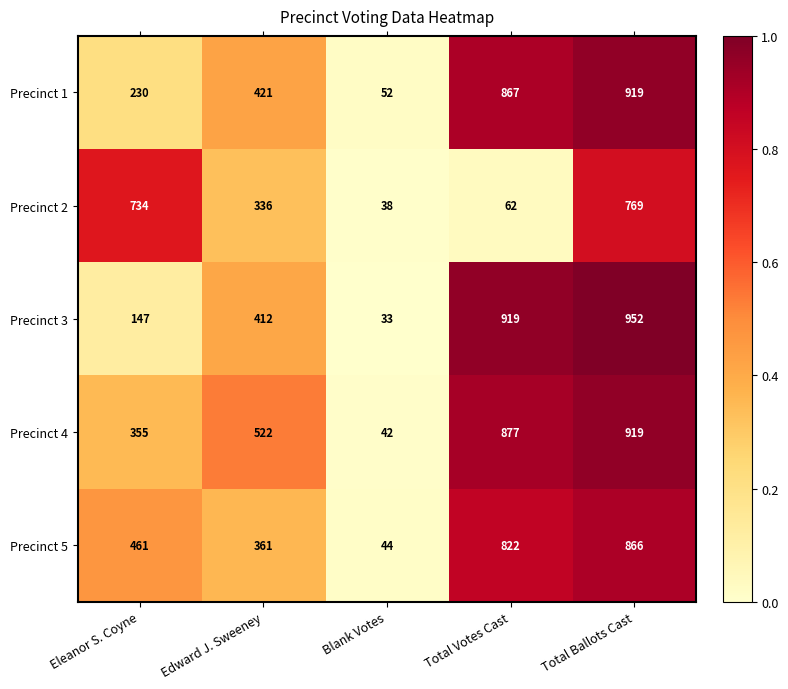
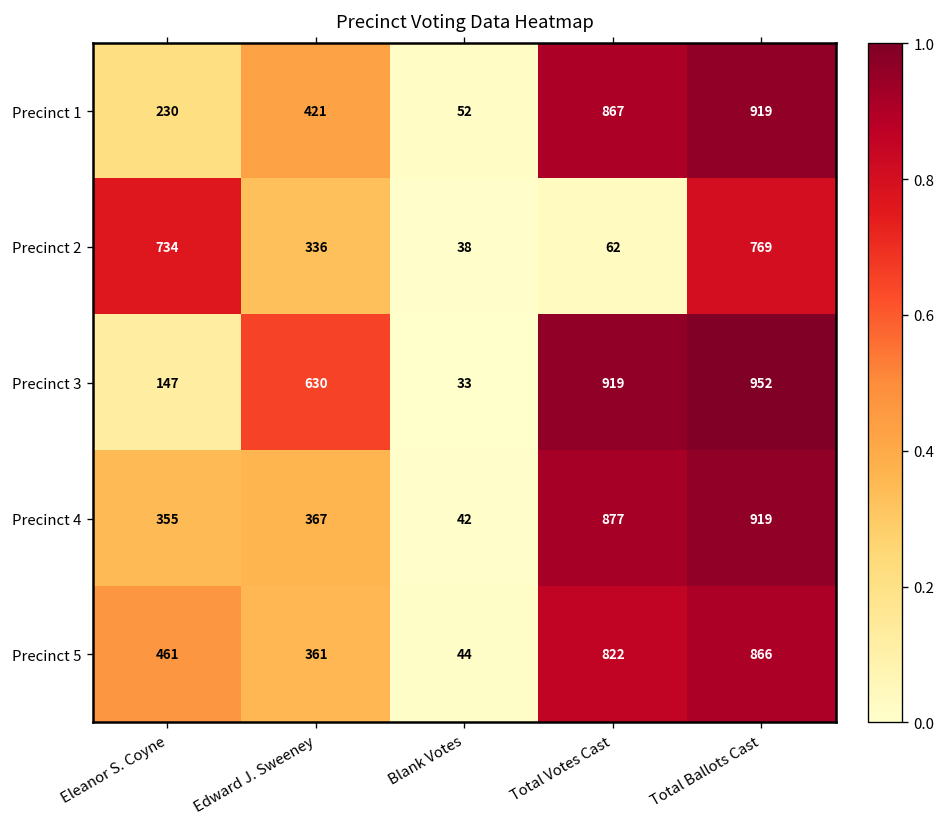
Precinct 3, Edward J. Sweeney: 412 -> 630
Precinct 4, Edward J. Sweeney: 522 -> 367
